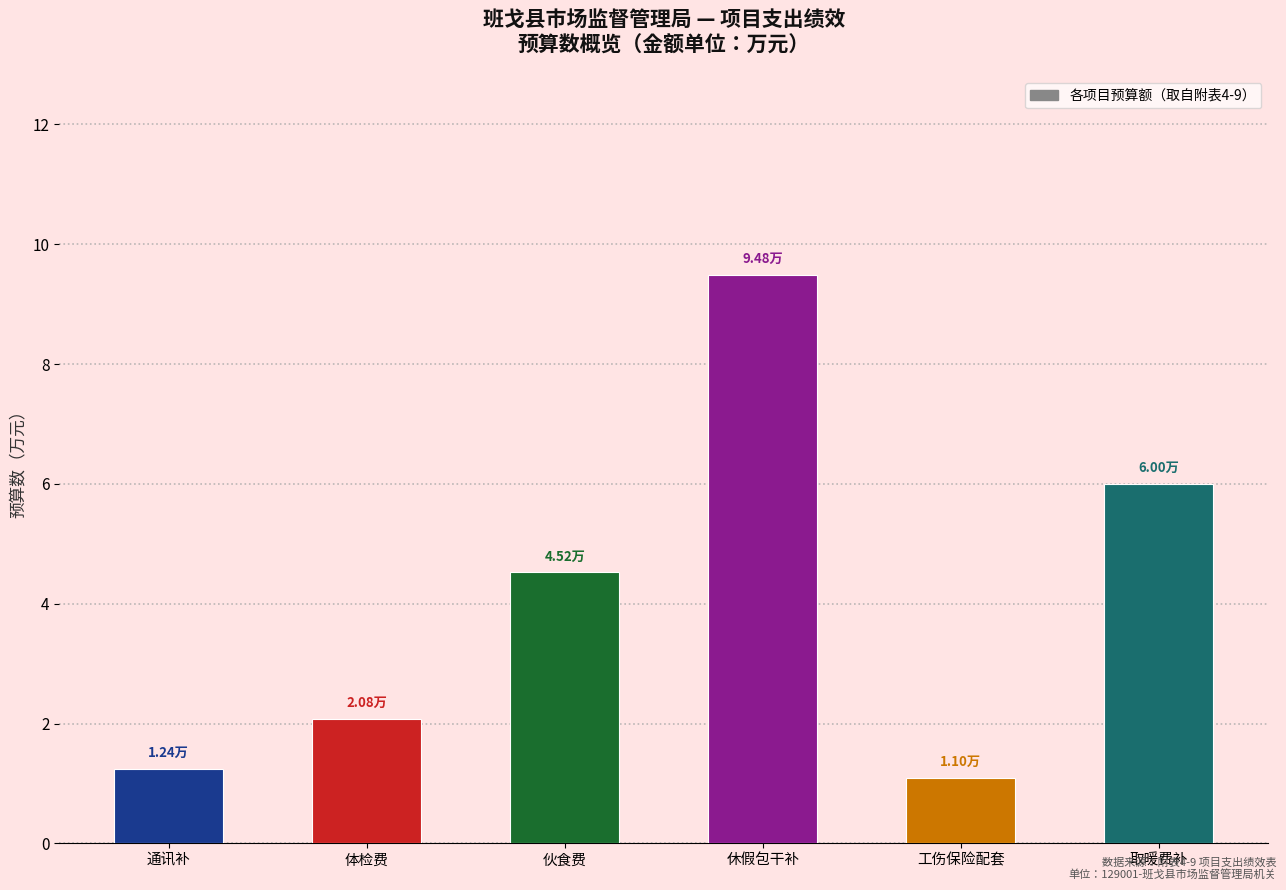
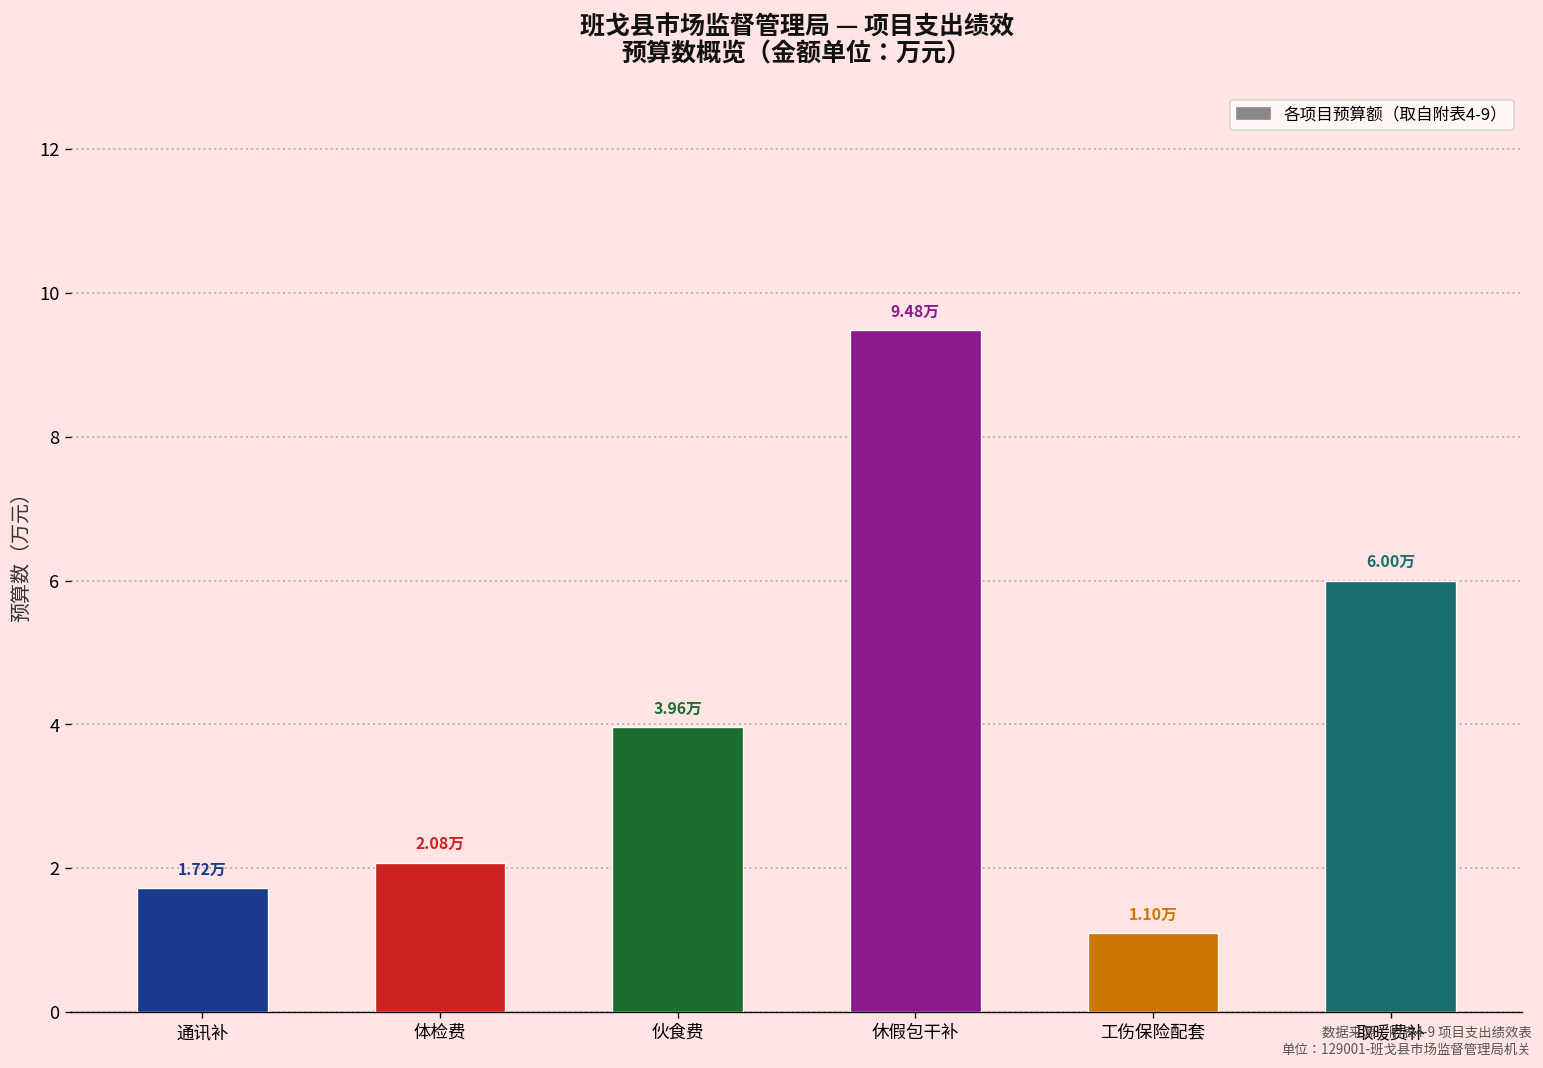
通讯补: 1.24万 -> 1.72万
伙食费: 4.52万 -> 3.96万
